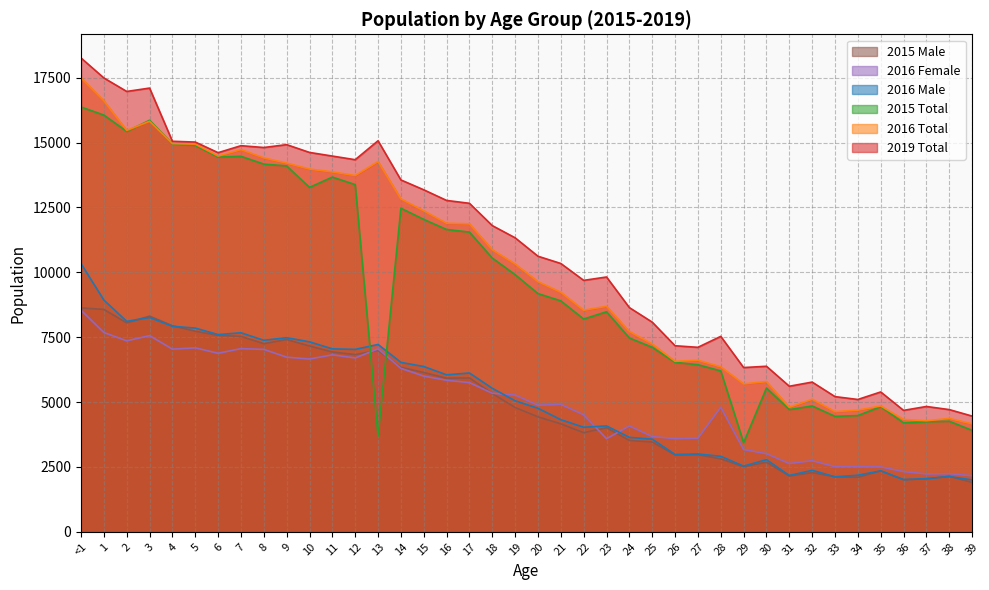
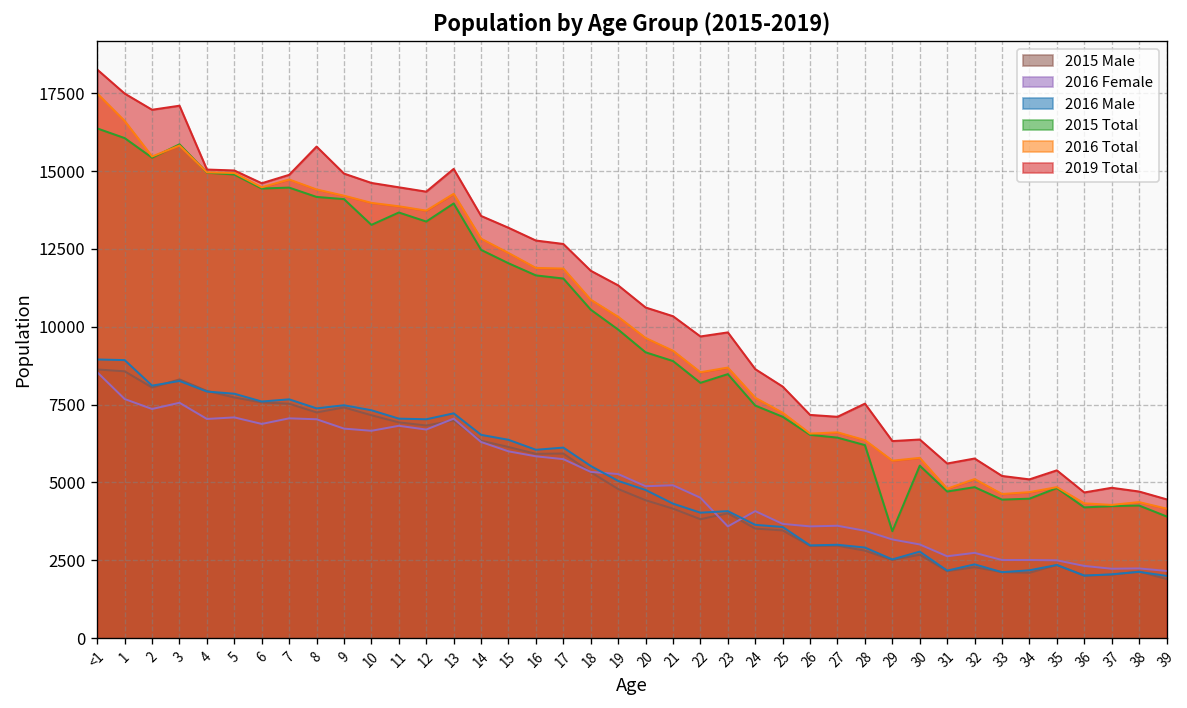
2016 Male, <1: 10300 -> 9000
2019 Total, 8: 14800 -> 15800
2015 Total, 13: 3700 -> 14000
2016 Female, 28: 4800 -> 3500
